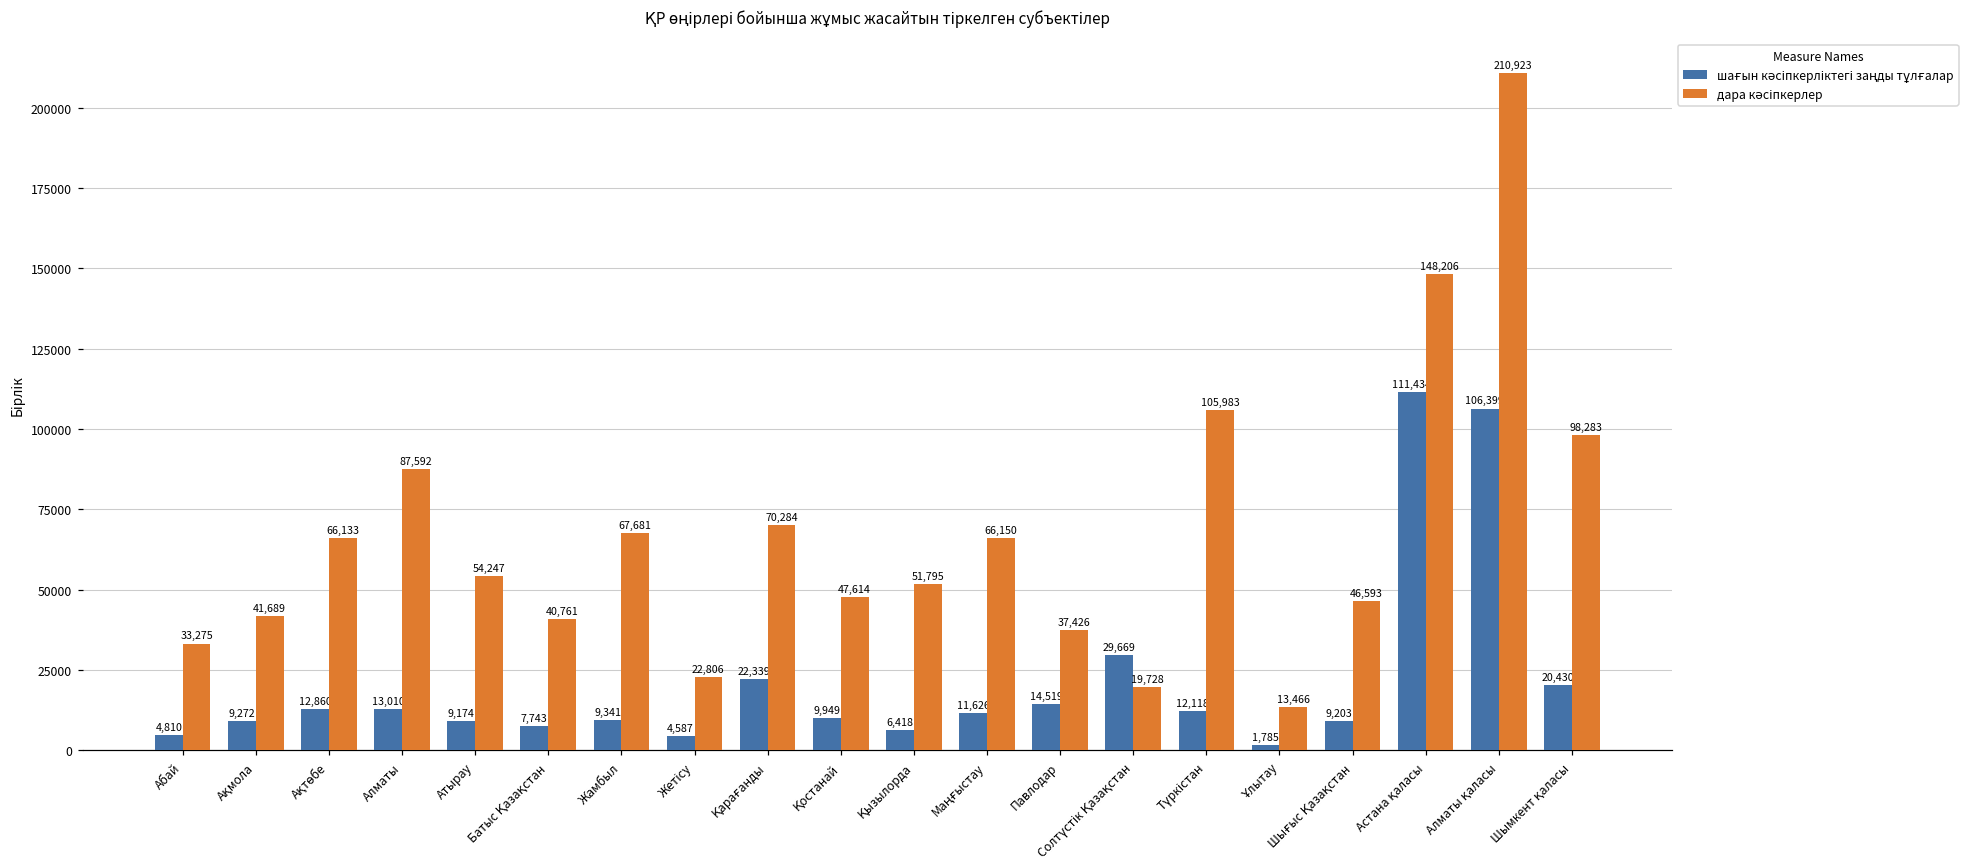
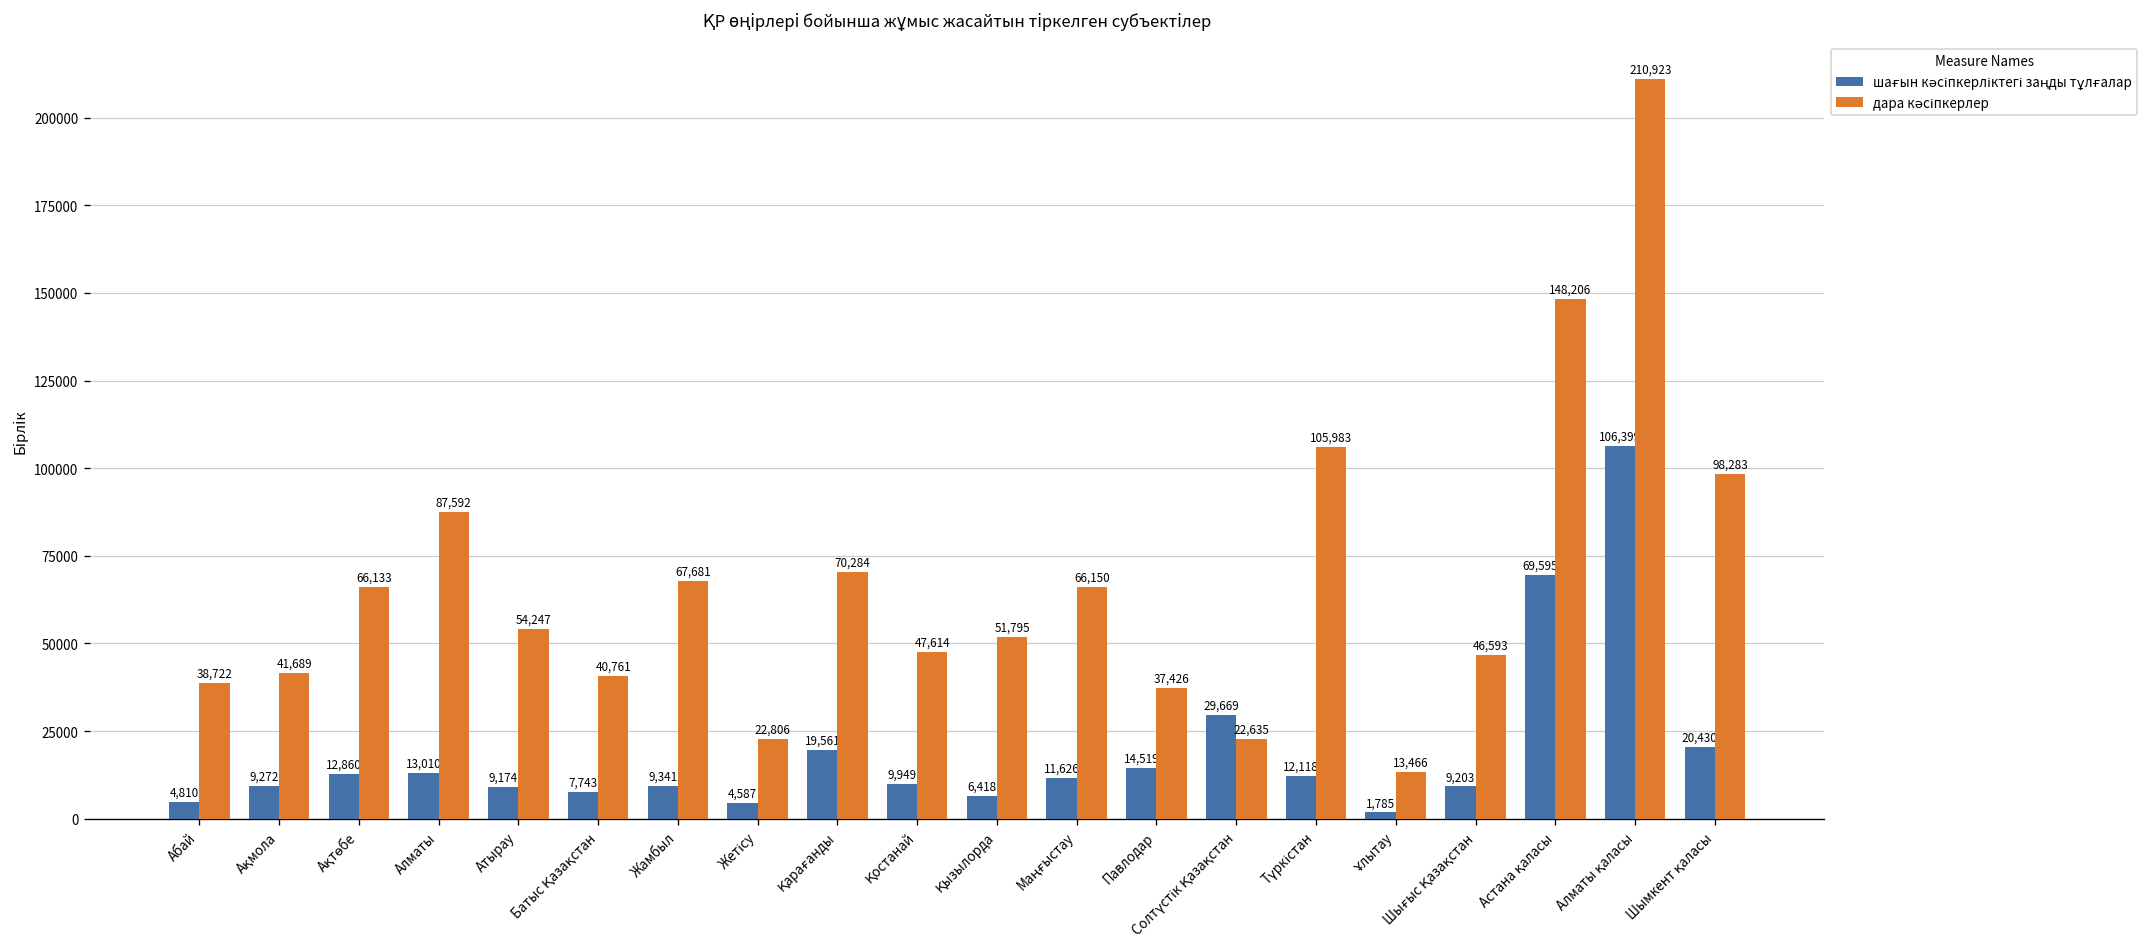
дара кәсіпкерлер, Абай: 33,275 -> 38,722
шағын кәсіпкерліктегі заңды тұлғалар, Қарағанды: 22,339 -> 19,561
дара кәсіпкерлер, Солтүстік Қазақстан: 19,728 -> 22,635
шағын кәсіпкерліктегі заңды тұлғалар, Астана қаласы: 111,434 -> 69,595
